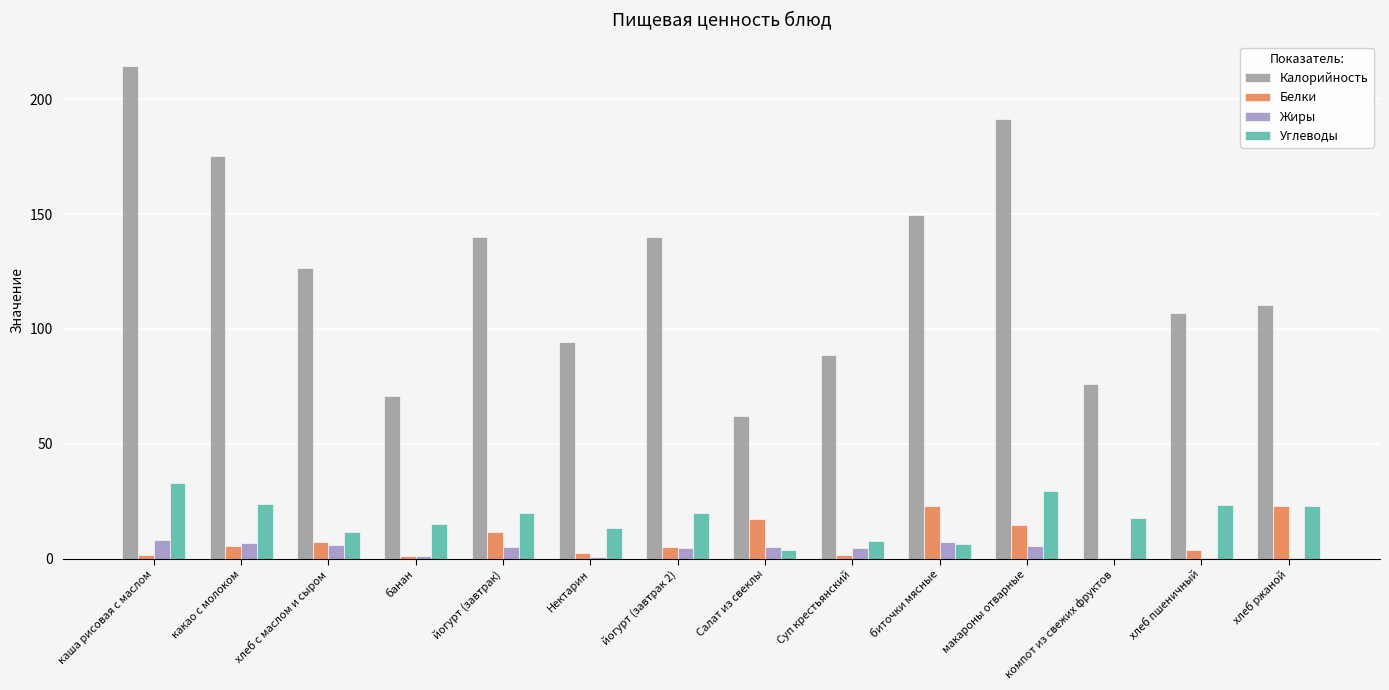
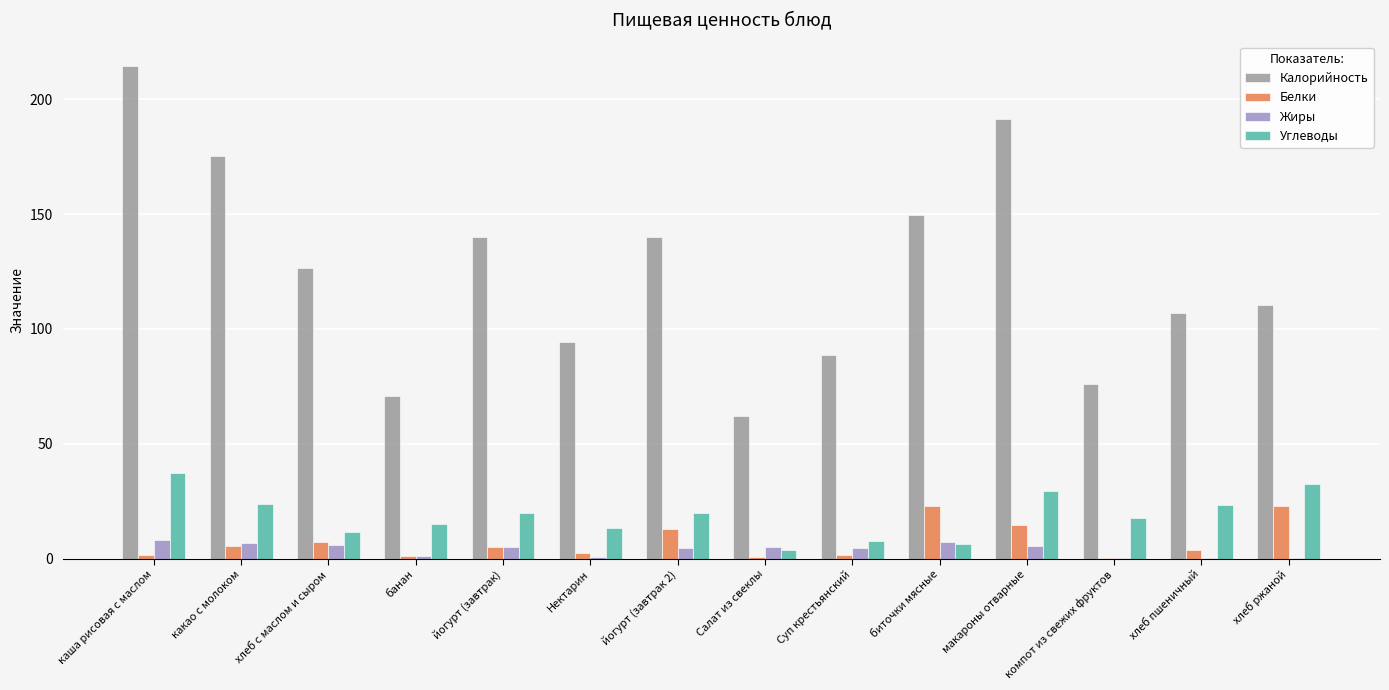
Углеводы, каша рисовая с маслом: 33 -> 37
Белки, йогурт (завтрак): 11 -> 5
Белки, йогурт (завтрак 2): 5 -> 13
Белки, Салат из свеклы: 17 -> 1
Углеводы, хлеб ржаной: 23 -> 32
